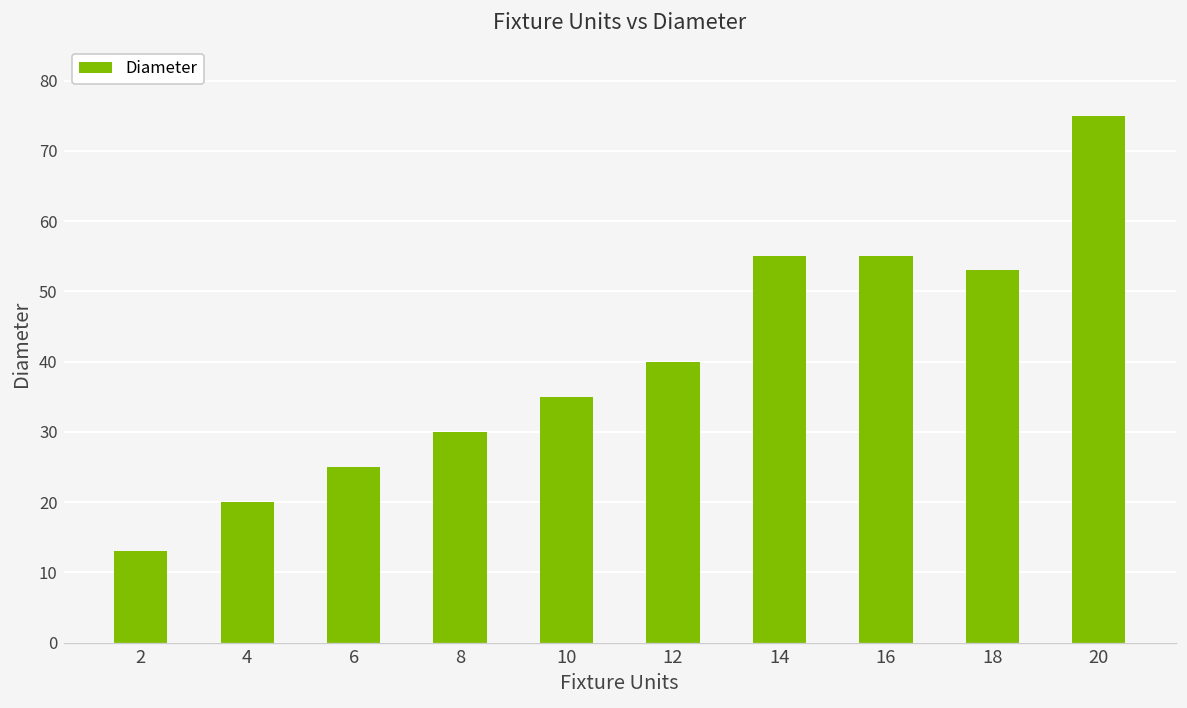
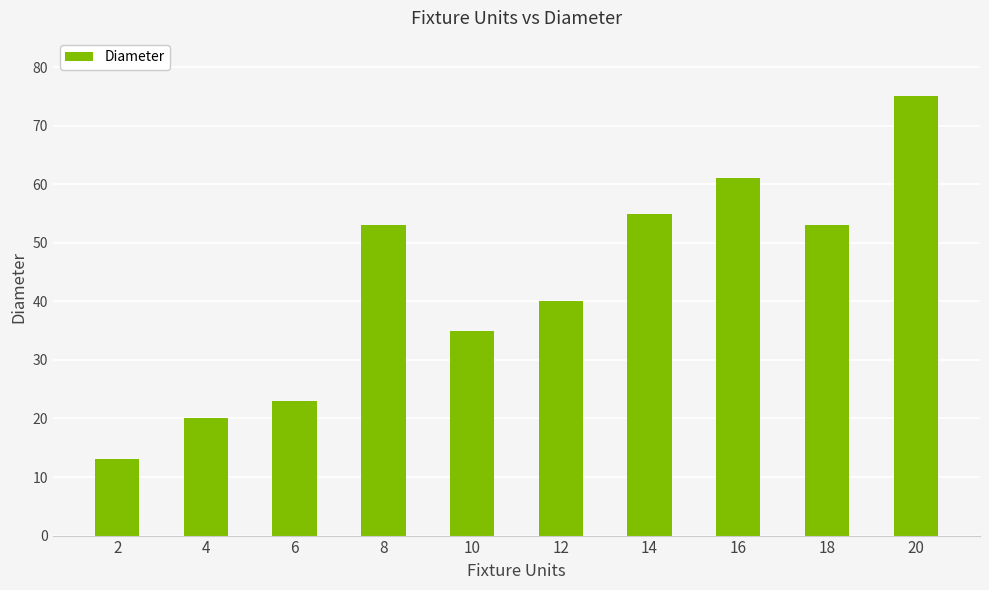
6: 25 -> 23
8: 30 -> 53
16: 55 -> 61
